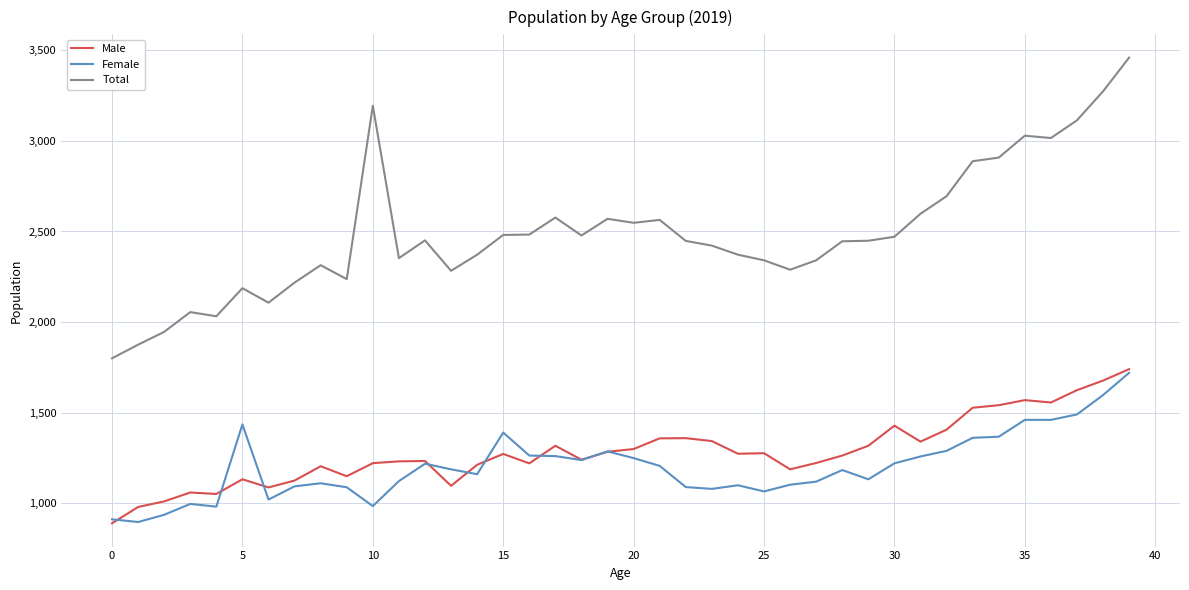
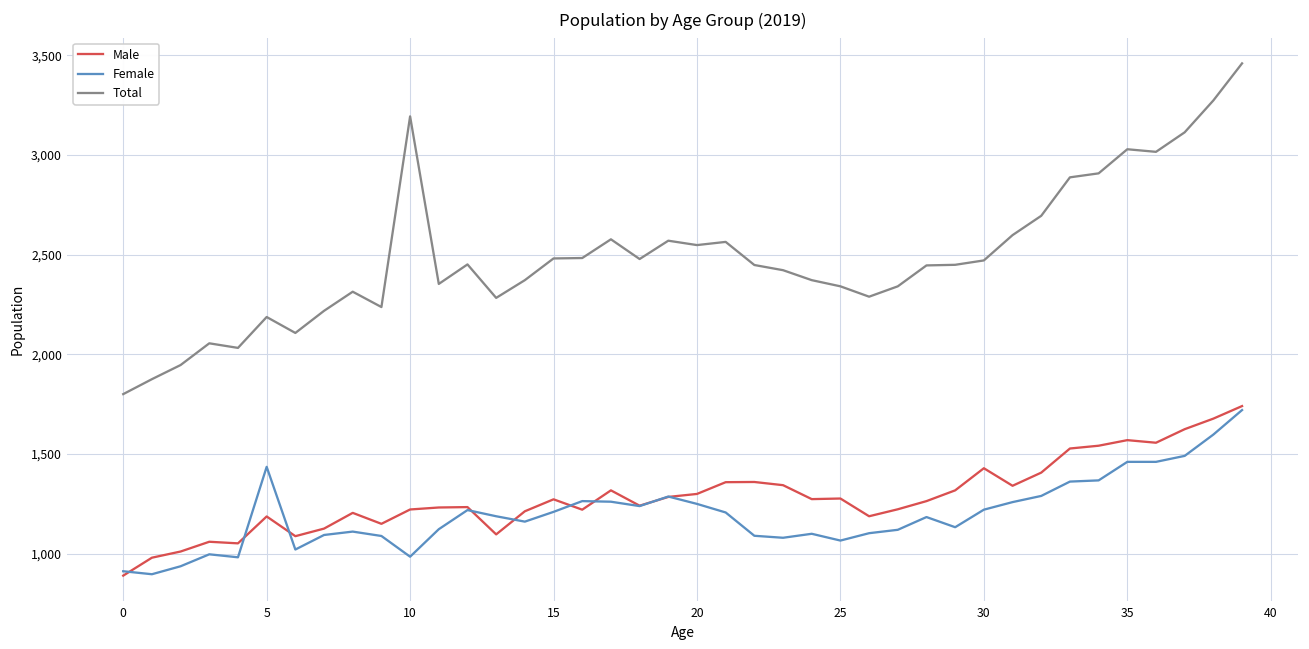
Male, 5: 1,130 -> 1,190
Female, 15: 1,390 -> 1,210
